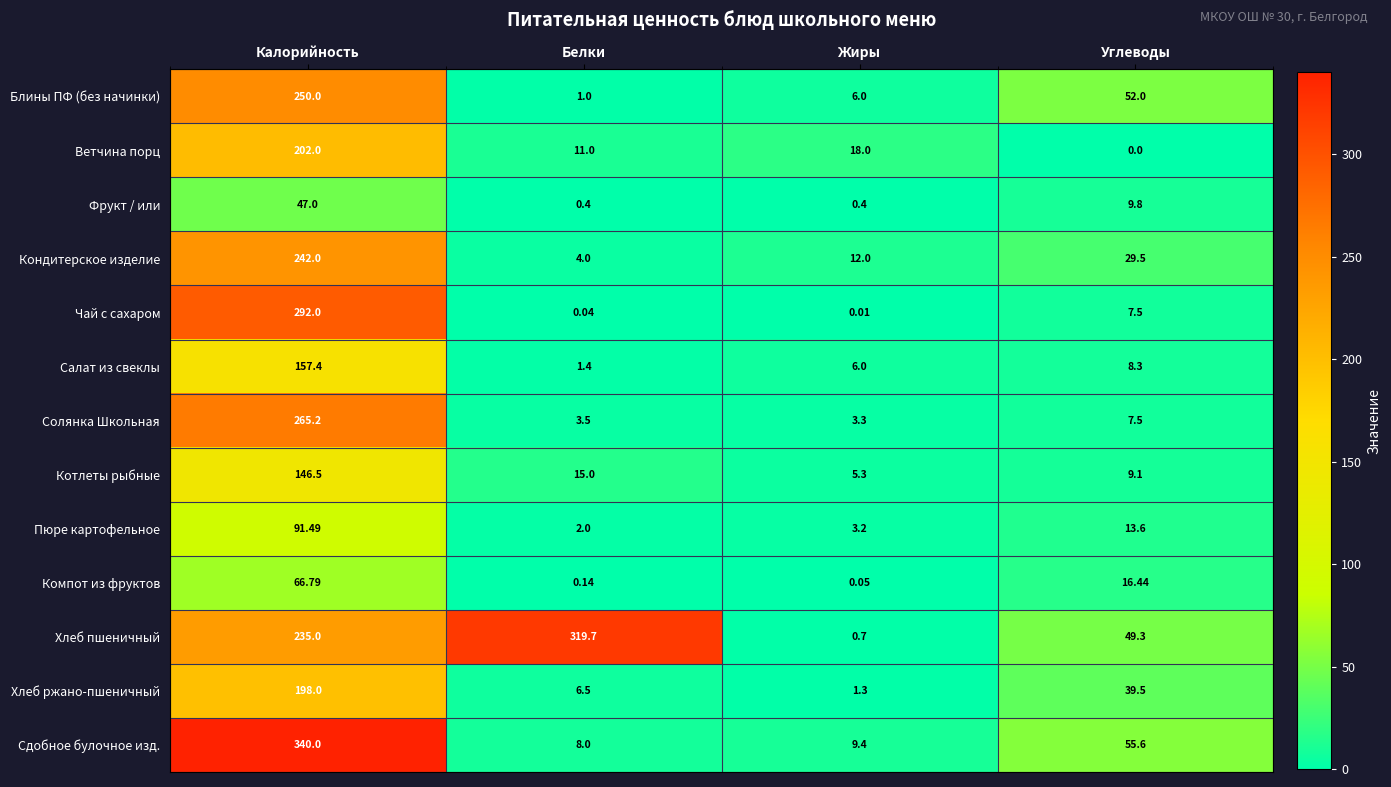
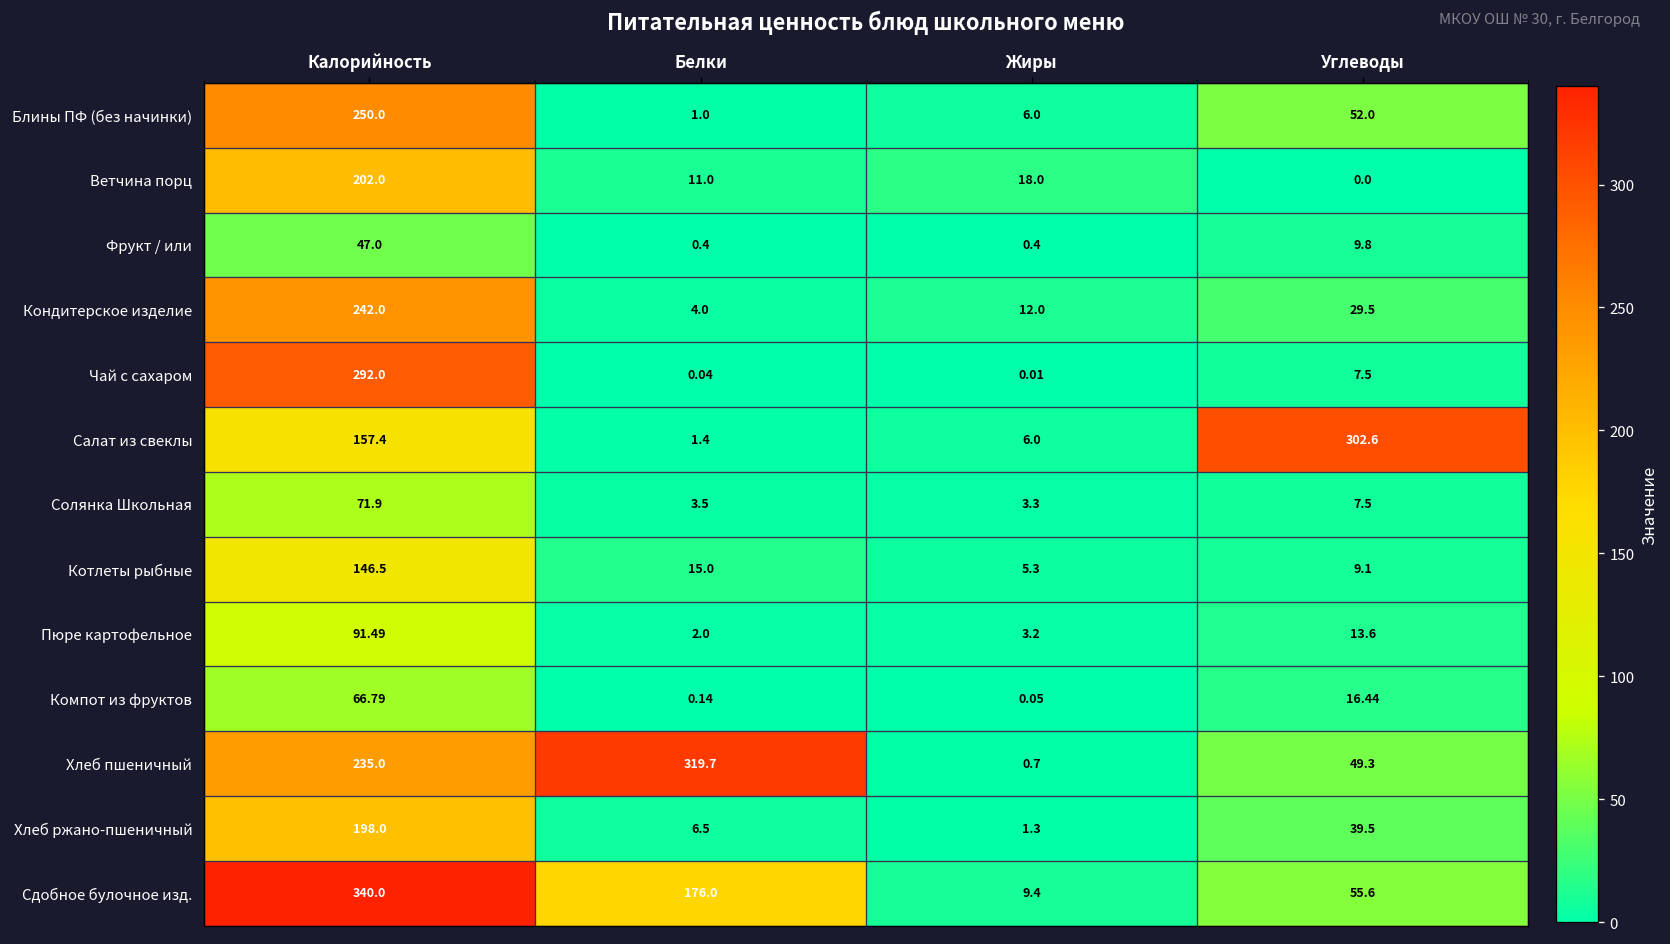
Салат из свеклы, Углеводы: 8.3 -> 302.6
Солянка Школьная, Калорийность: 265.2 -> 71.9
Сдобное булочное изд., Белки: 8.0 -> 176.0
